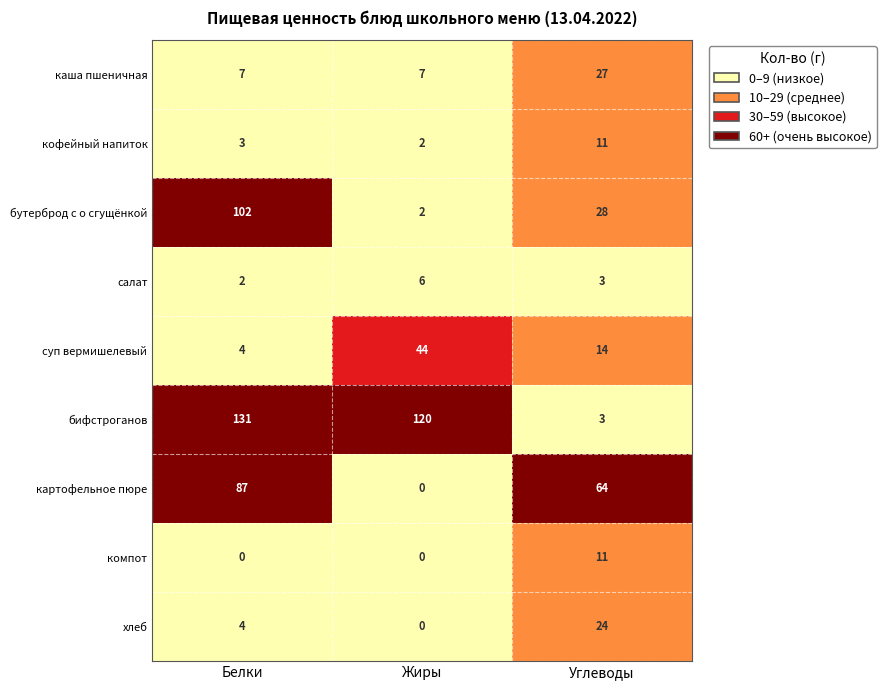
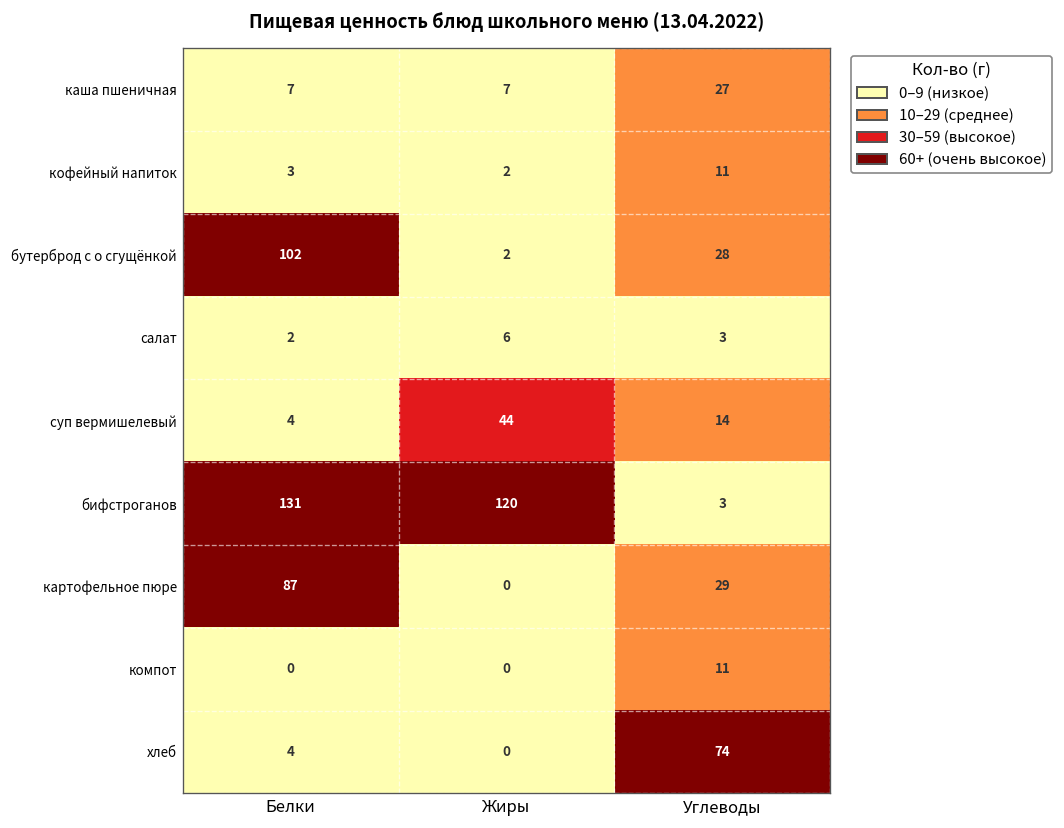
картофельное пюре, Углеводы: 64 -> 29
хлеб, Углеводы: 24 -> 74
